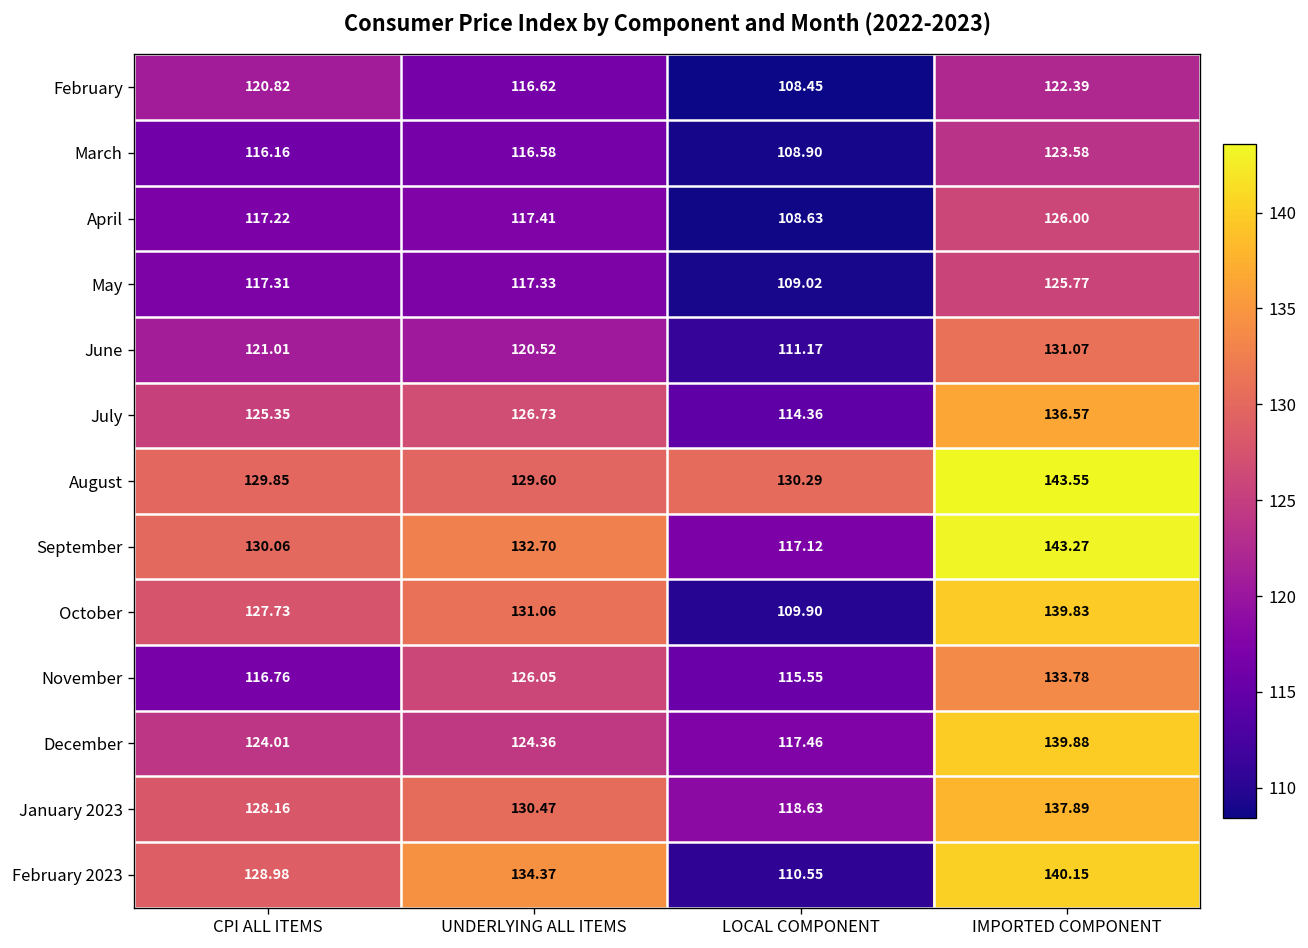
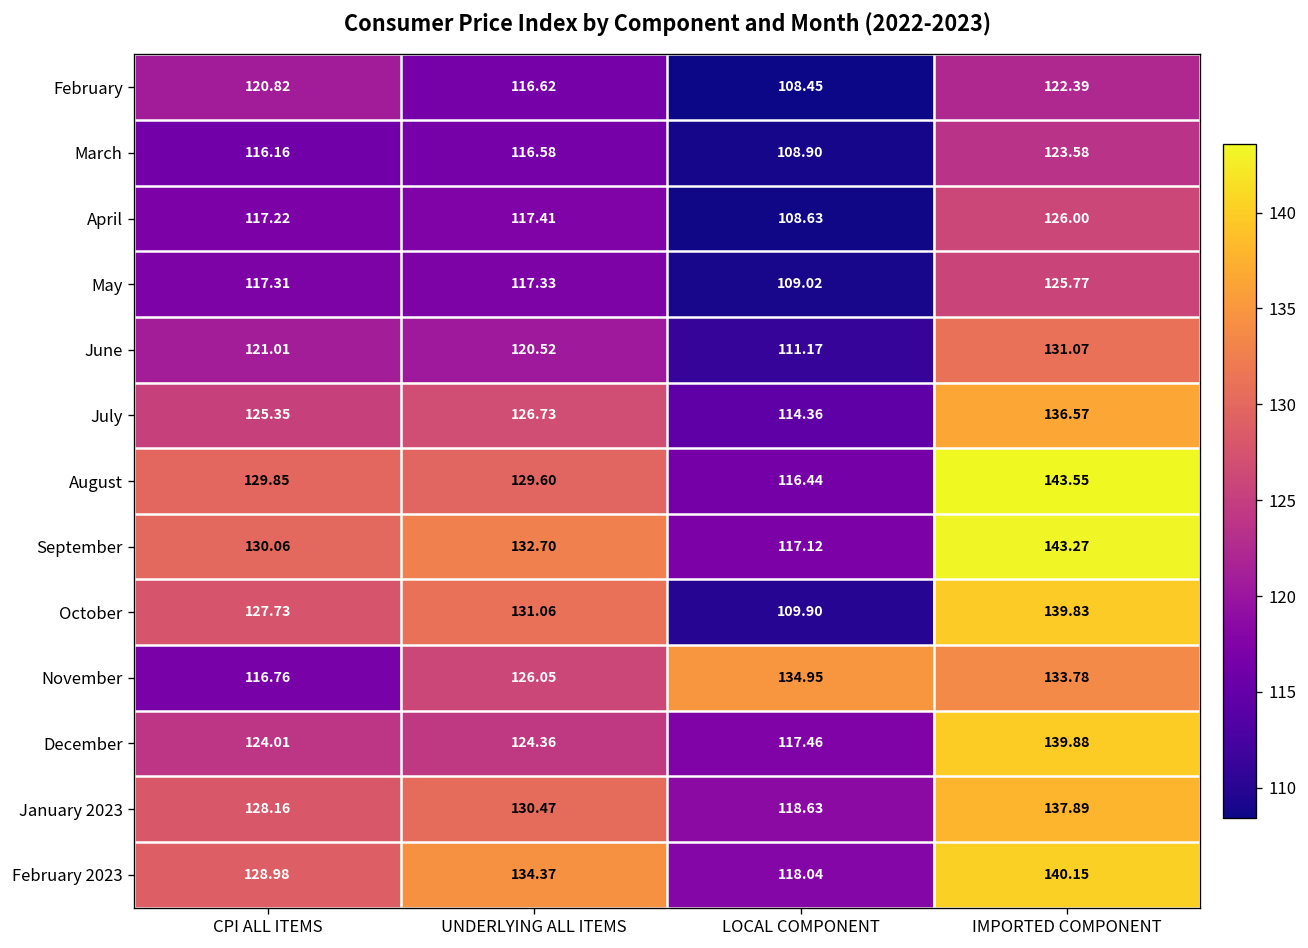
August, LOCAL COMPONENT: 130.29 -> 116.44
November, LOCAL COMPONENT: 115.55 -> 134.95
February 2023, LOCAL COMPONENT: 110.55 -> 118.04
